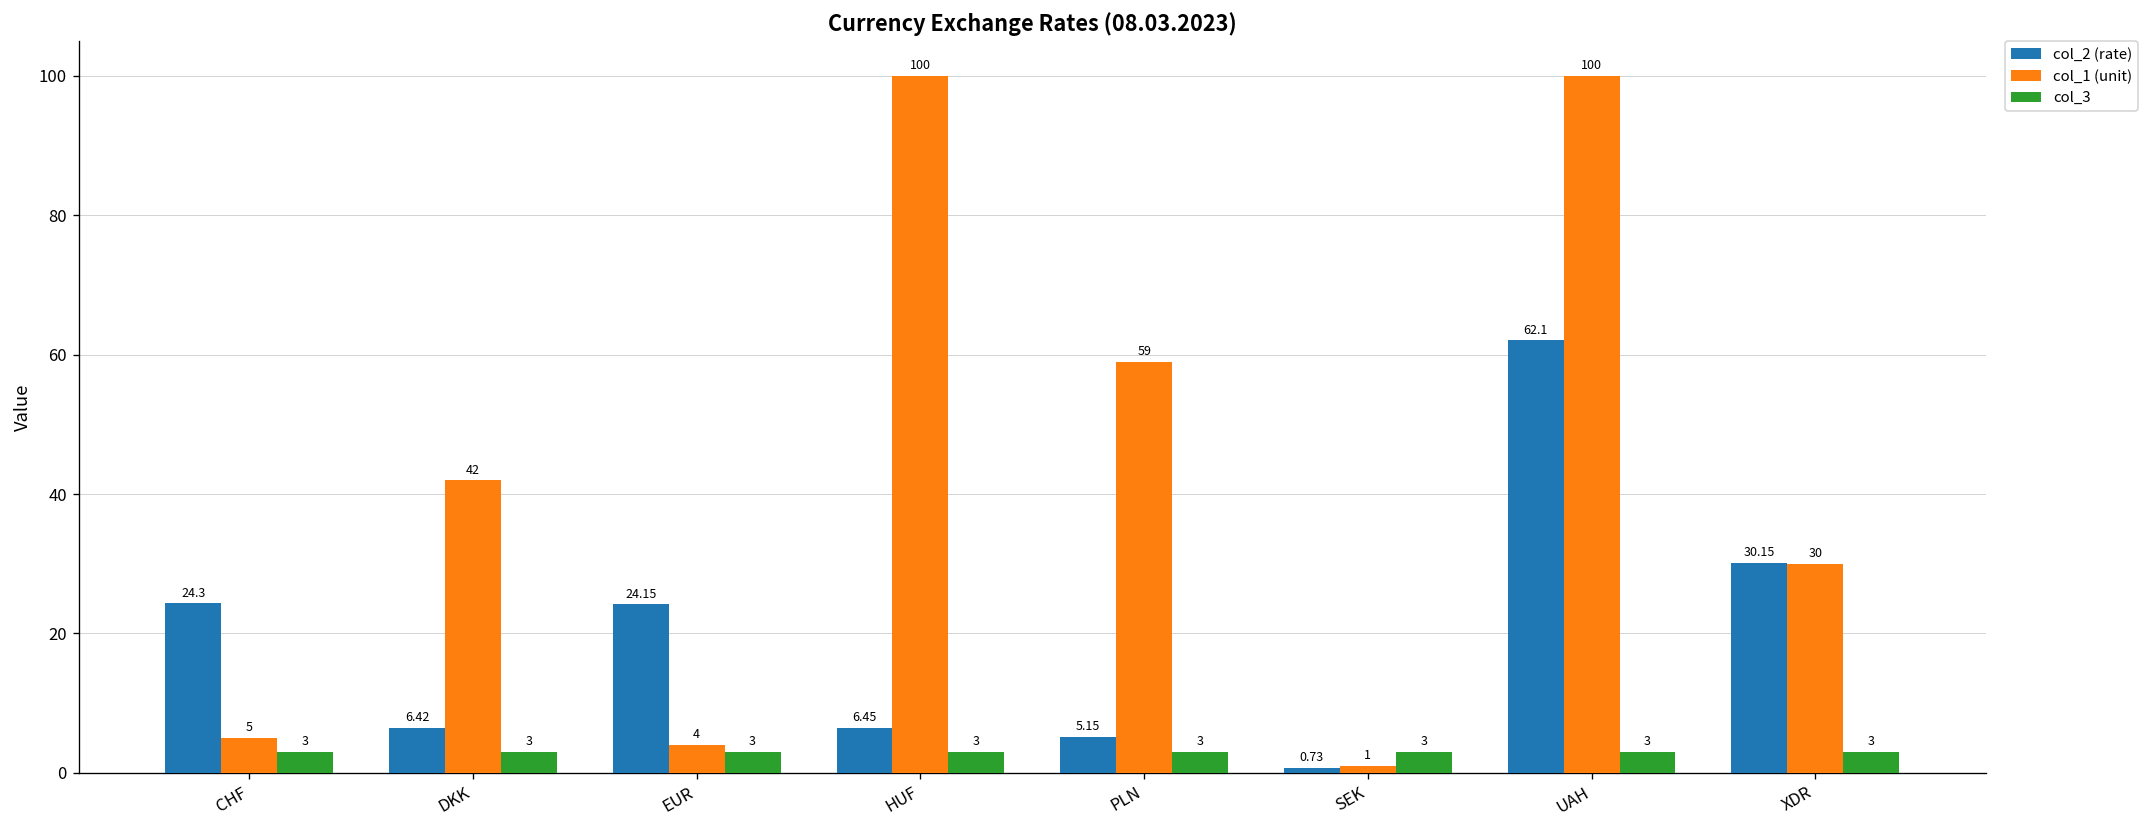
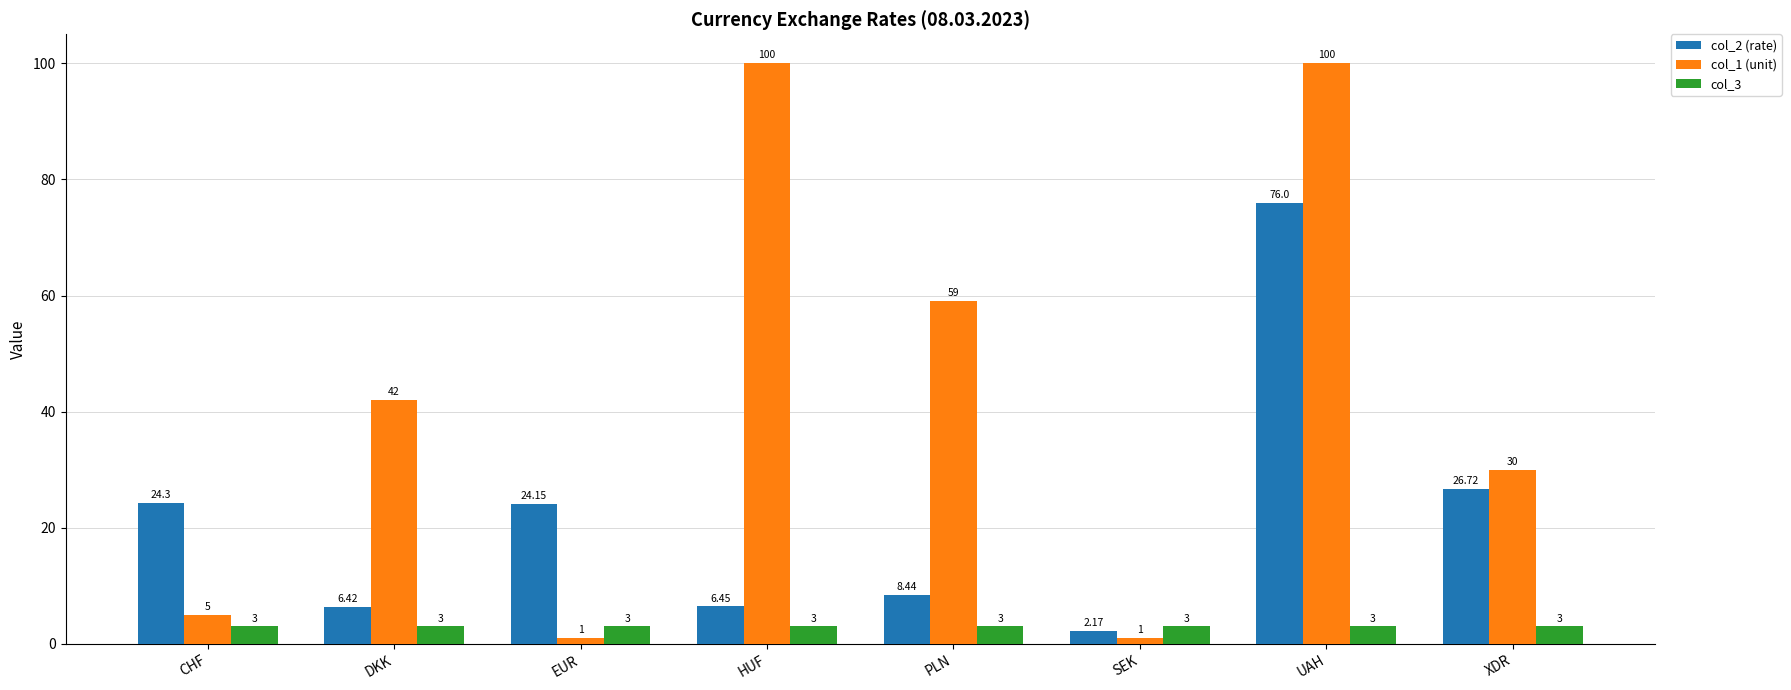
col_1 (unit), EUR: 4 -> 1
col_2 (rate), PLN: 5.15 -> 8.44
col_2 (rate), SEK: 0.73 -> 2.17
col_2 (rate), UAH: 62.1 -> 76.0
col_2 (rate), XDR: 30.15 -> 26.72
